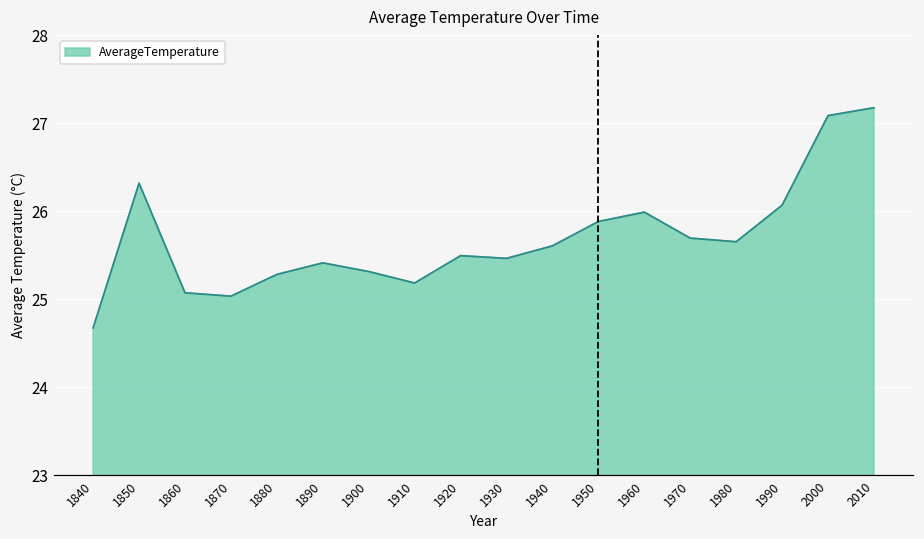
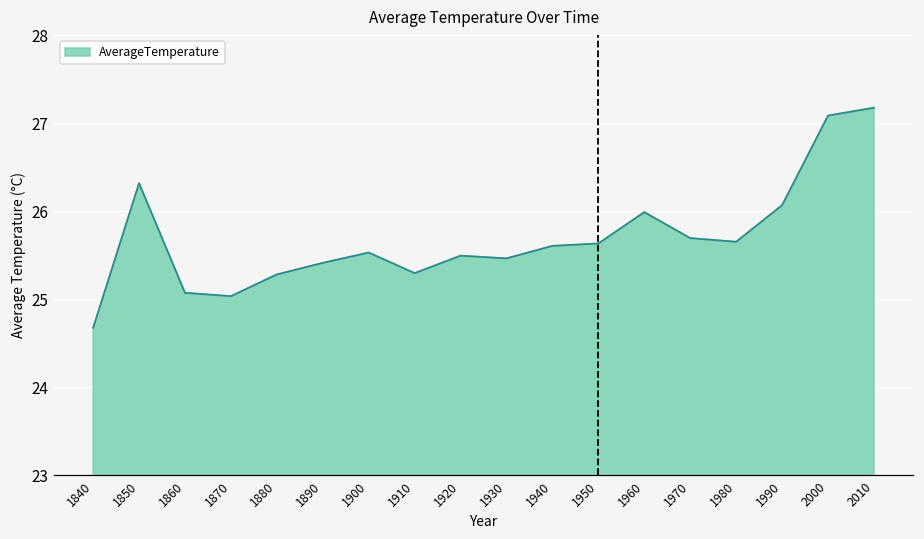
1900: 25.3 -> 25.5
1910: 25.2 -> 25.3
1950: 25.9 -> 25.6
